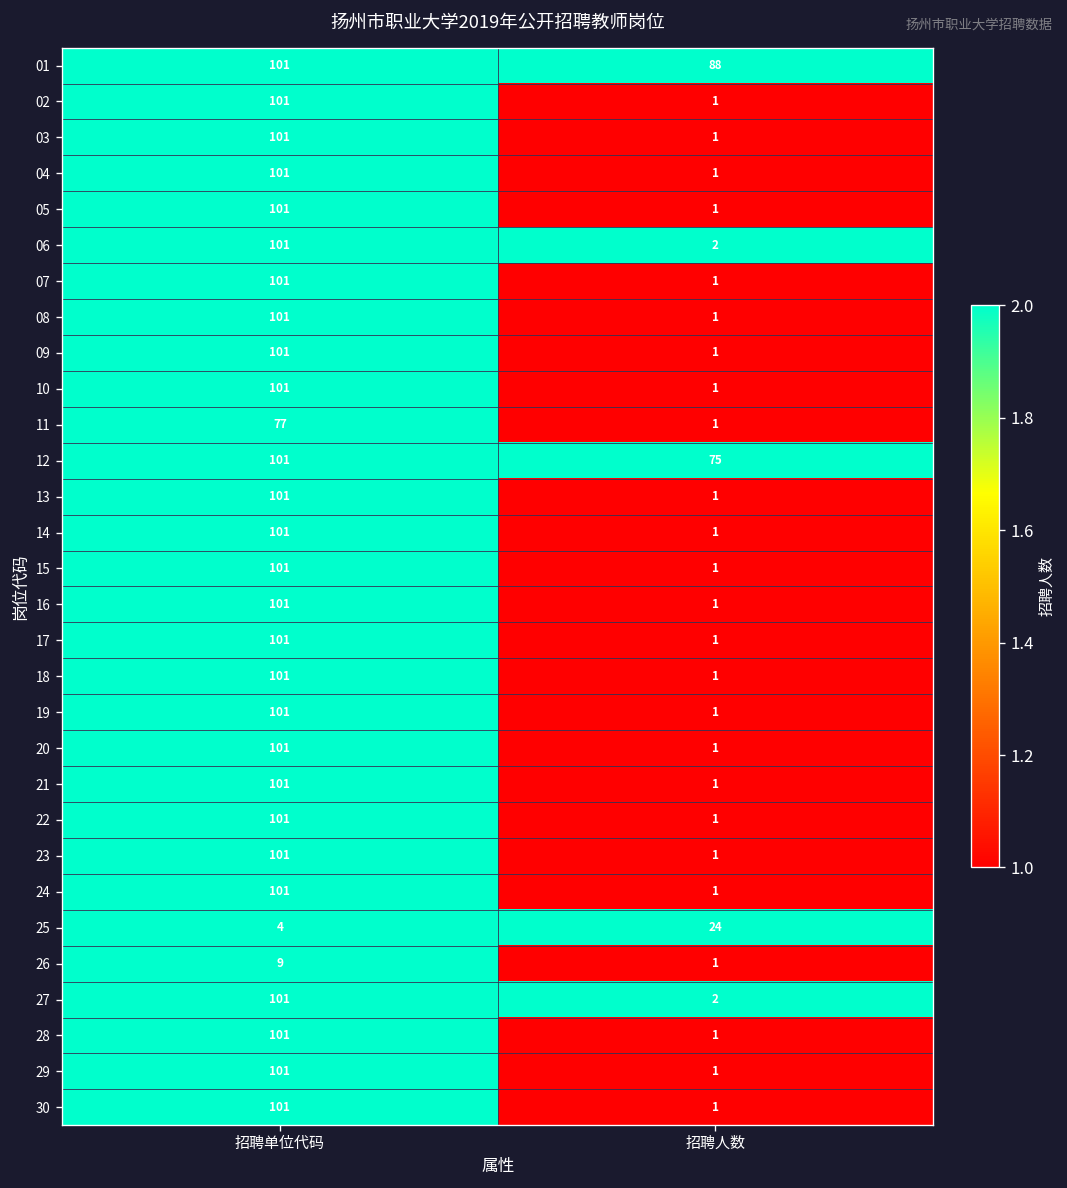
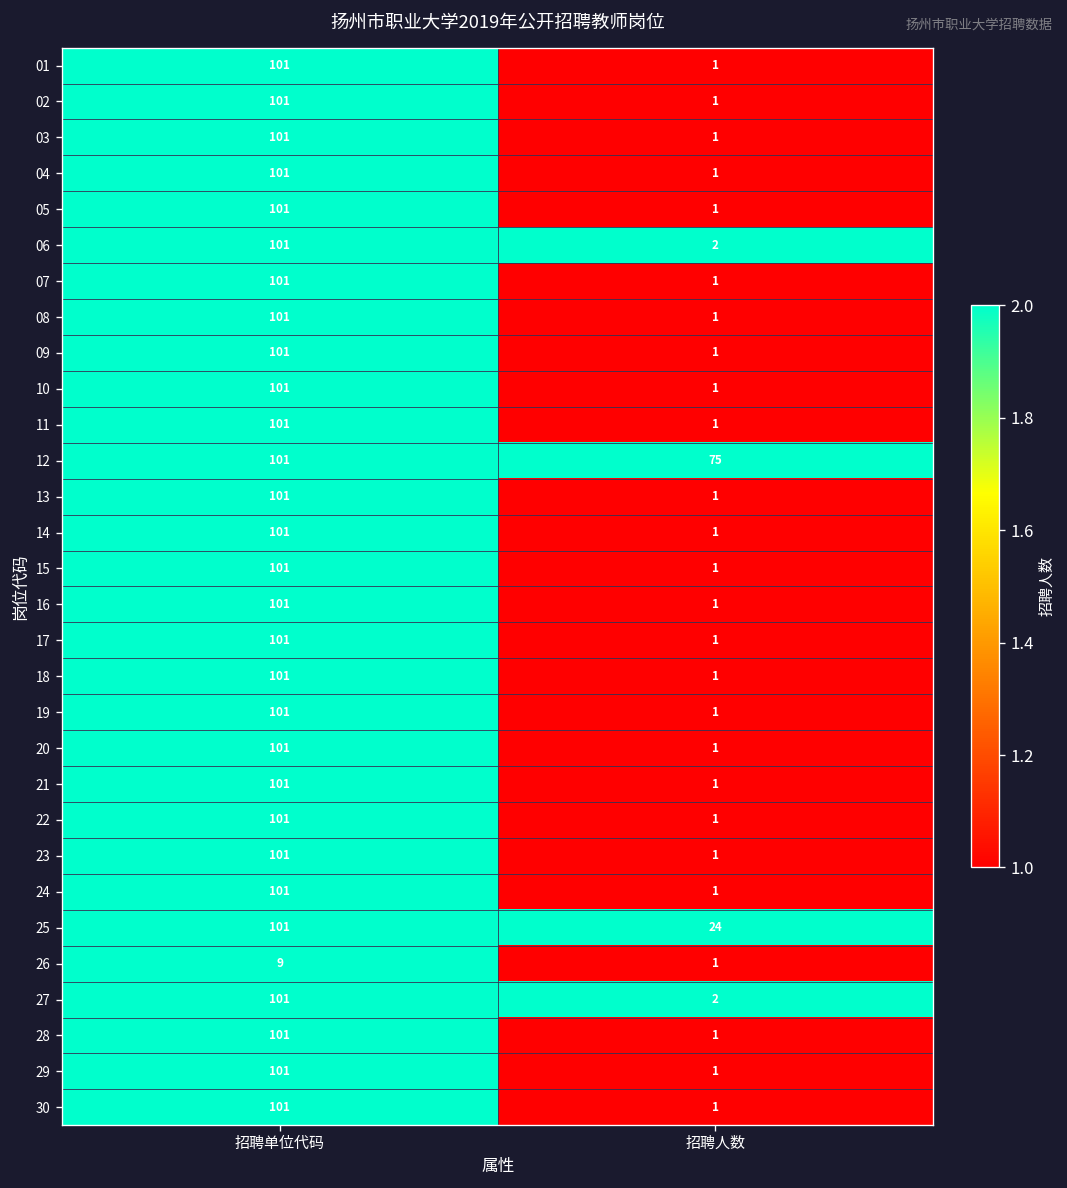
01, 招聘人数: 88 -> 1
11, 招聘单位代码: 77 -> 101
25, 招聘单位代码: 4 -> 101
